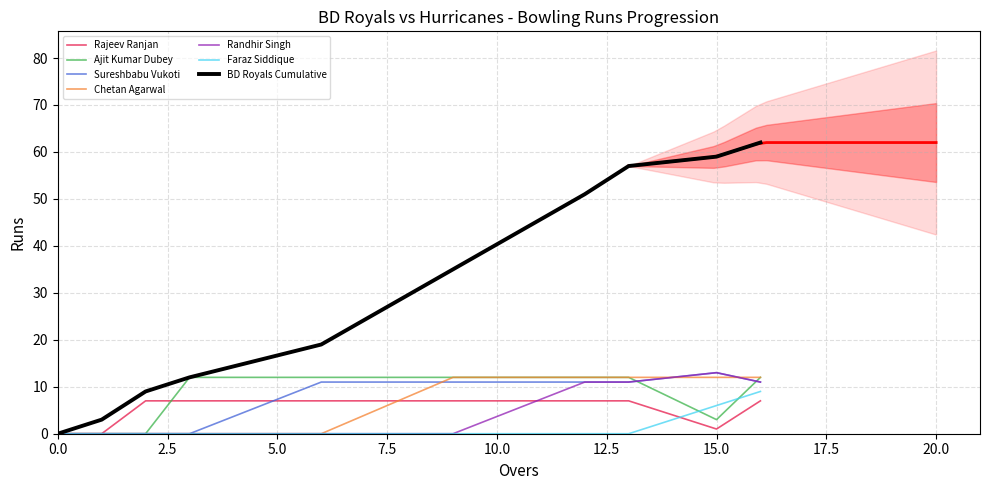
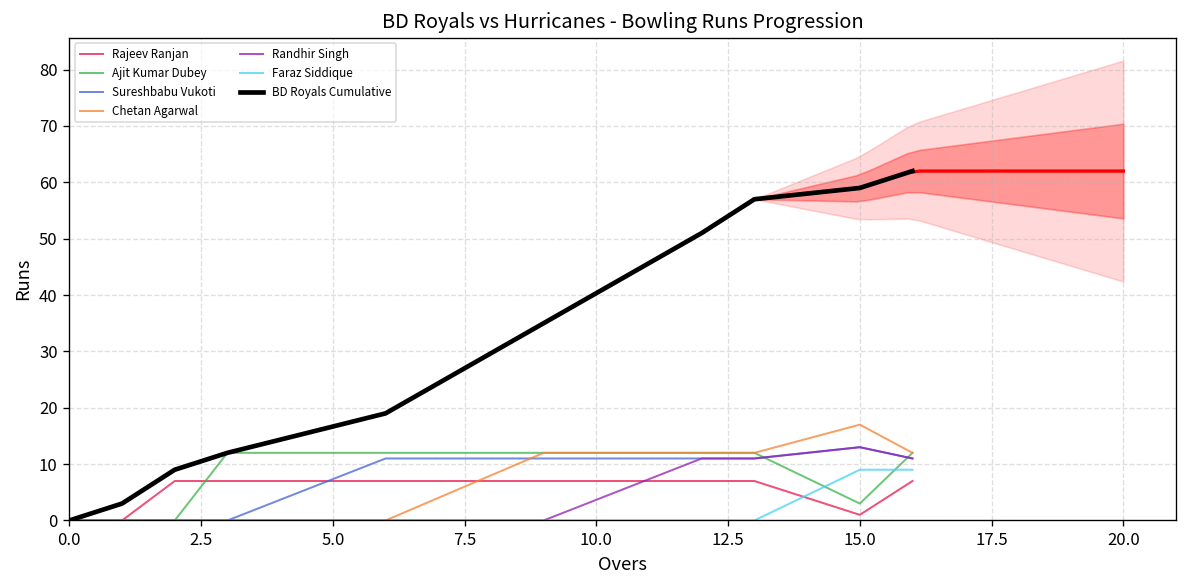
Chetan Agarwal, 15.0: 12 -> 17
Faraz Siddique, 15.0: 6 -> 9
